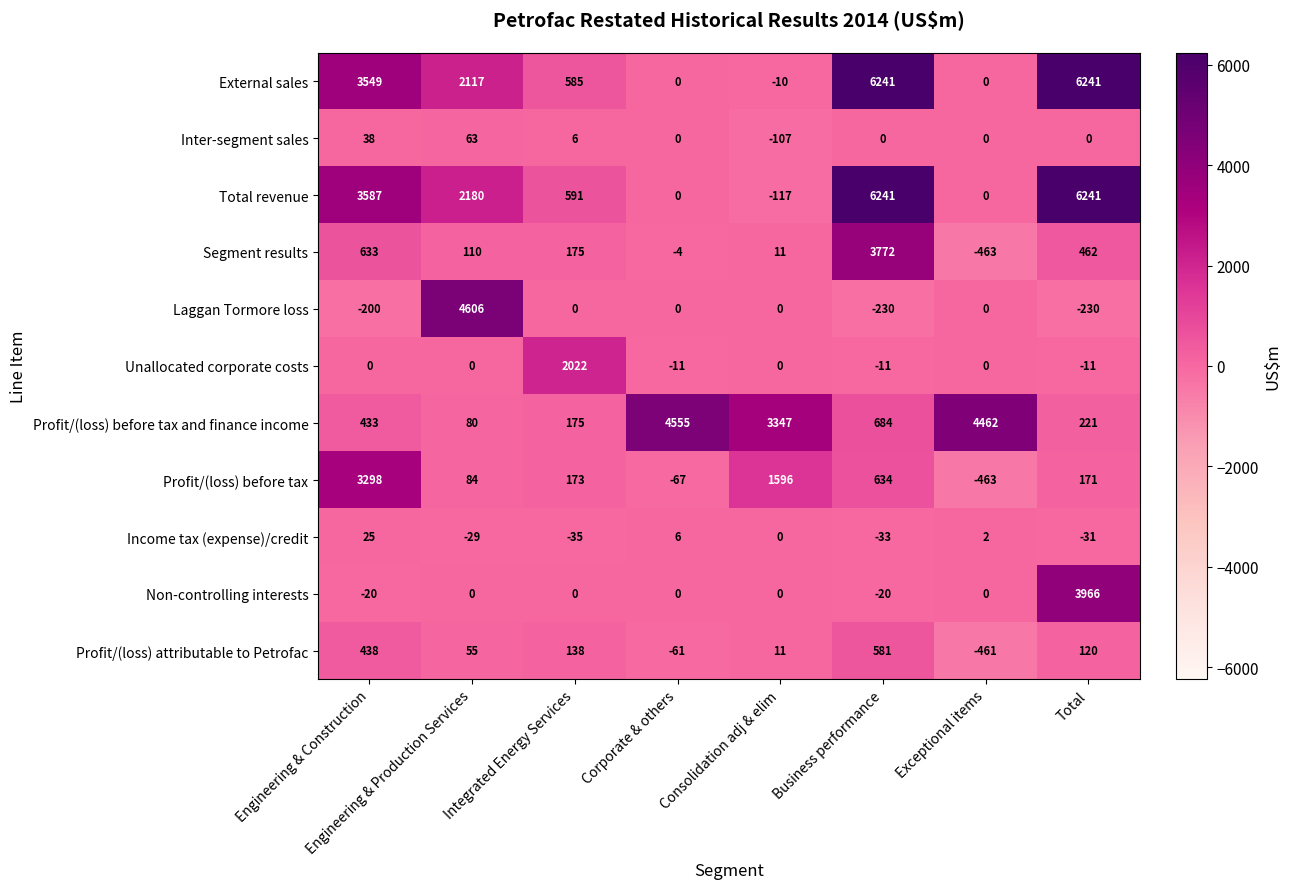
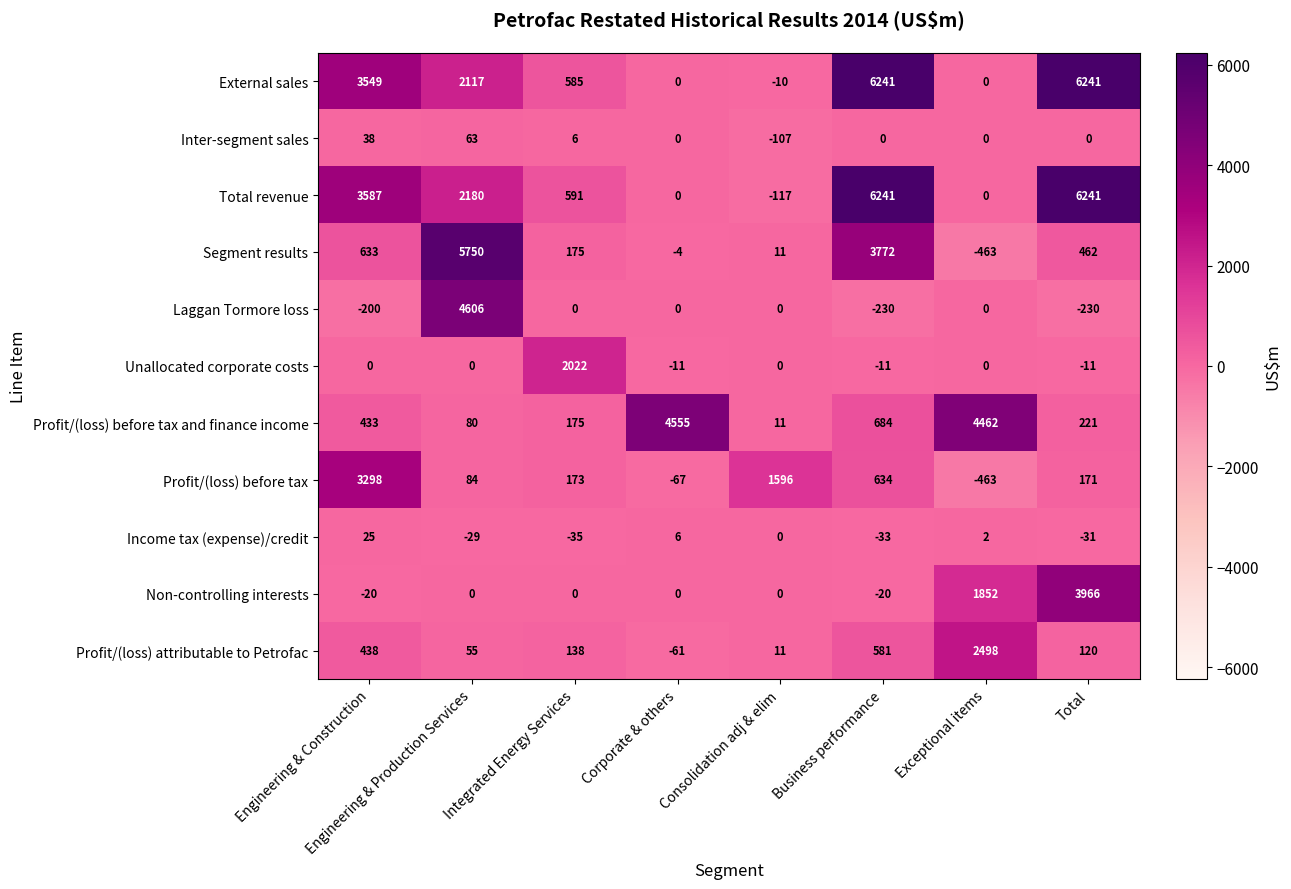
Segment results, Engineering & Production Services: 110 -> 5750
Profit/(loss) before tax and finance income, Consolidation adj & elim: 3347 -> 11
Non-controlling interests, Exceptional items: 0 -> 1852
Profit/(loss) attributable to Petrofac, Exceptional items: -461 -> 2498
